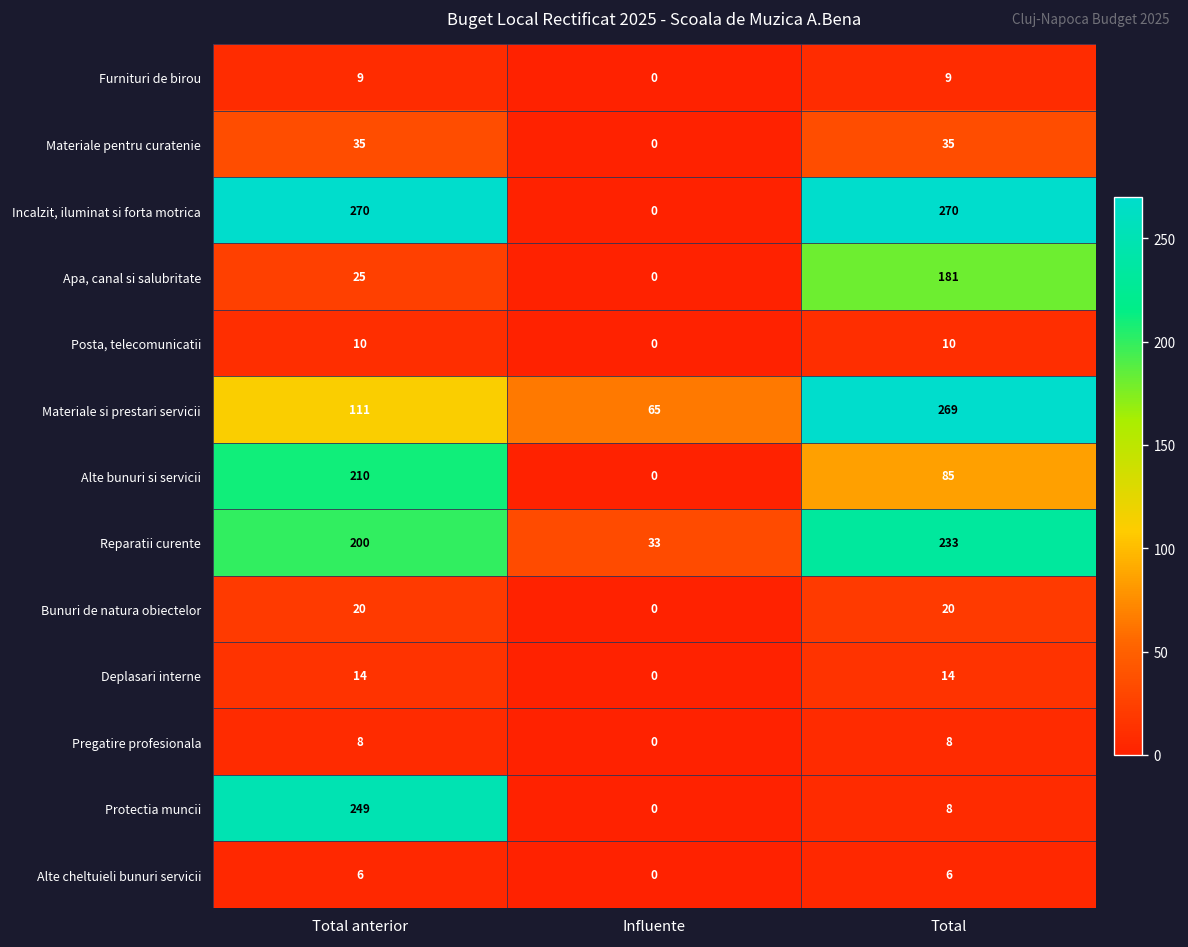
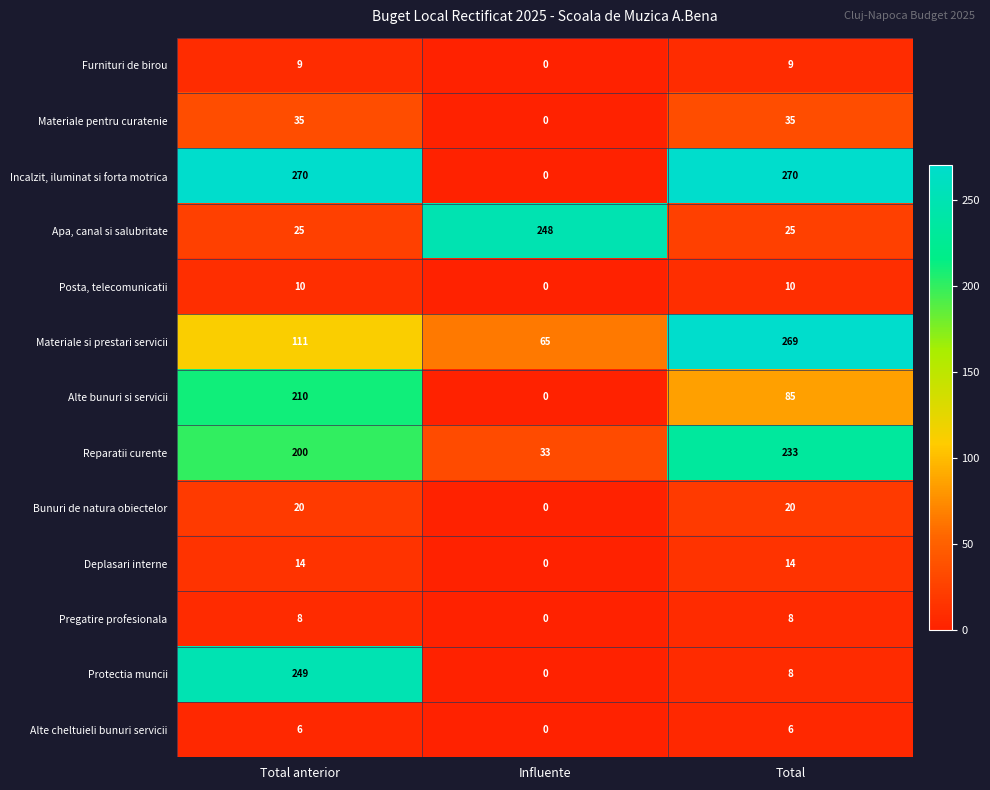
Apa, canal si salubritate, Influente: 0 -> 248
Apa, canal si salubritate, Total: 181 -> 25
